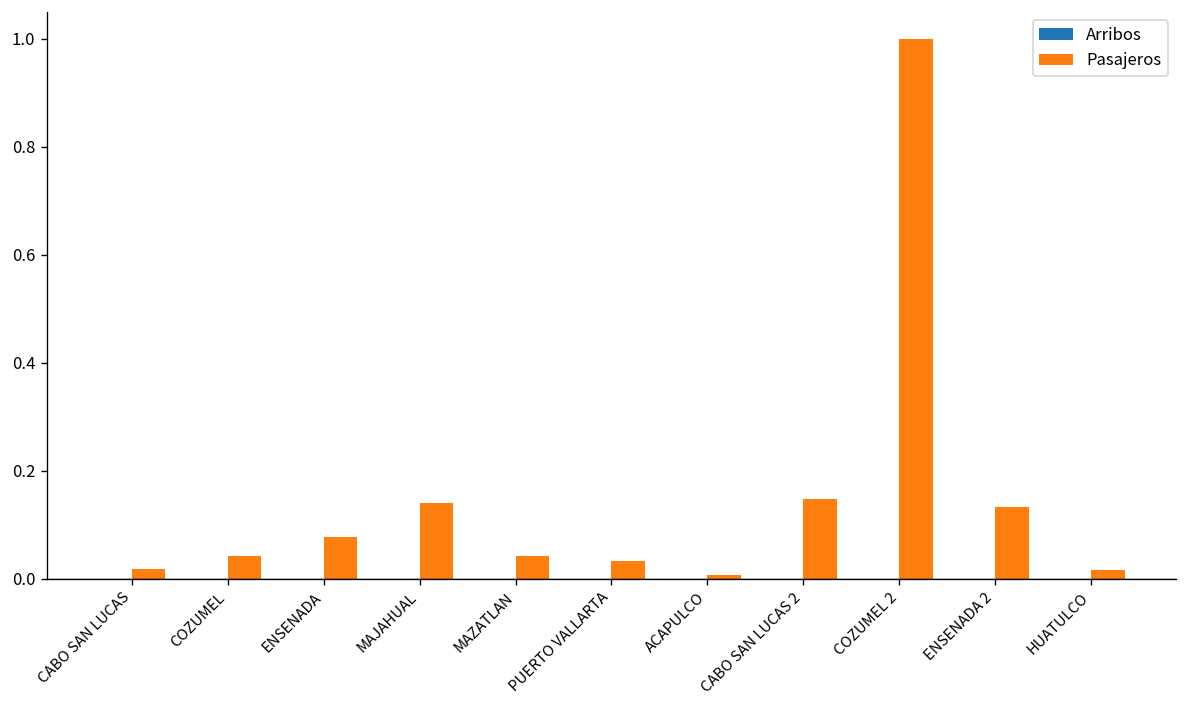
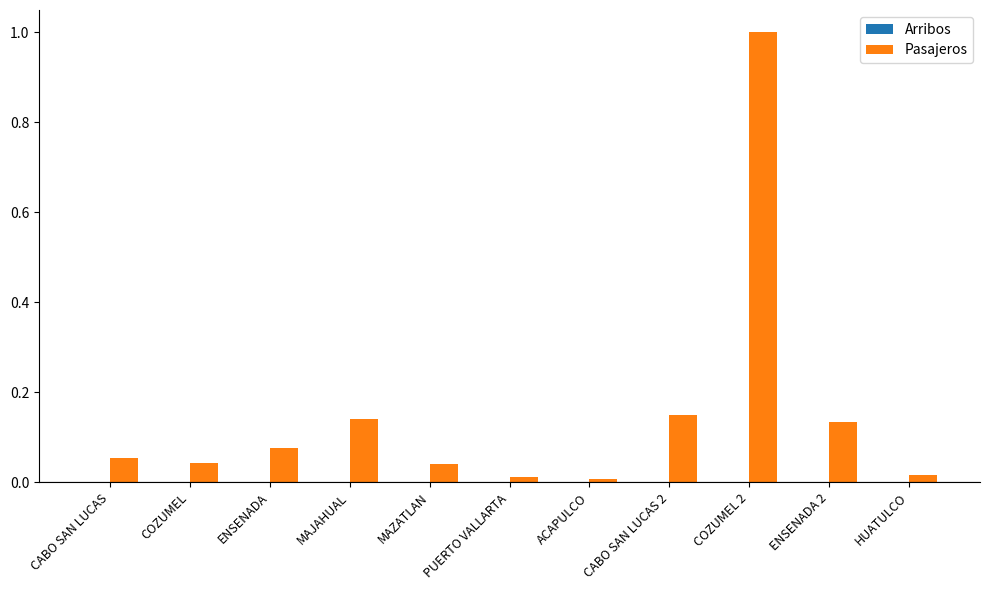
Pasajeros, CABO SAN LUCAS: 0.02 -> 0.06
Pasajeros, PUERTO VALLARTA: 0.03 -> 0.01
